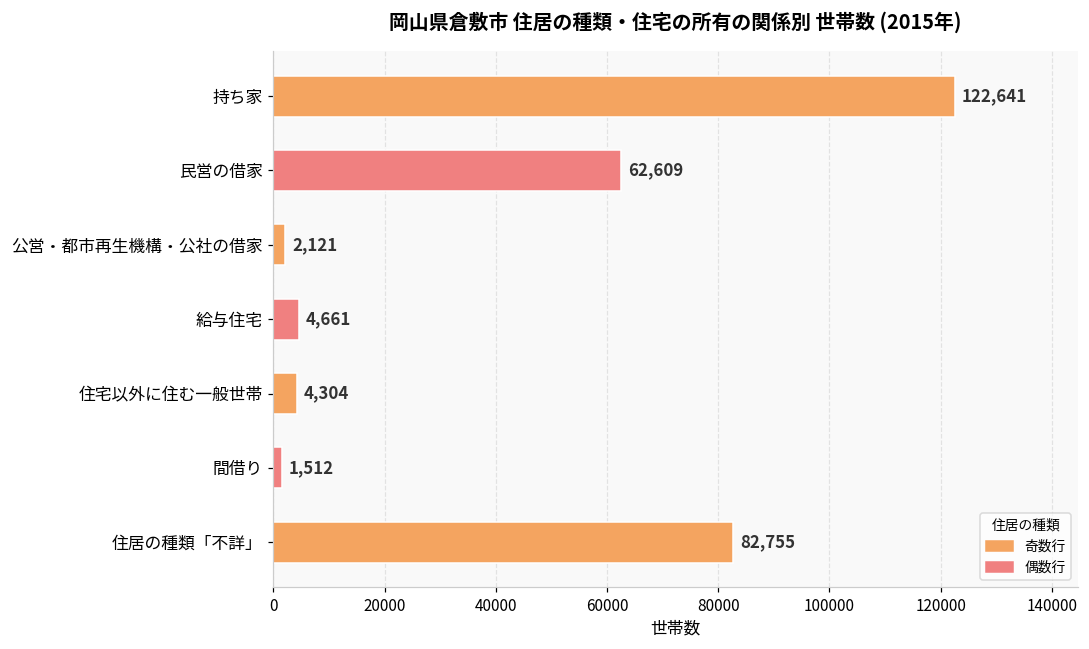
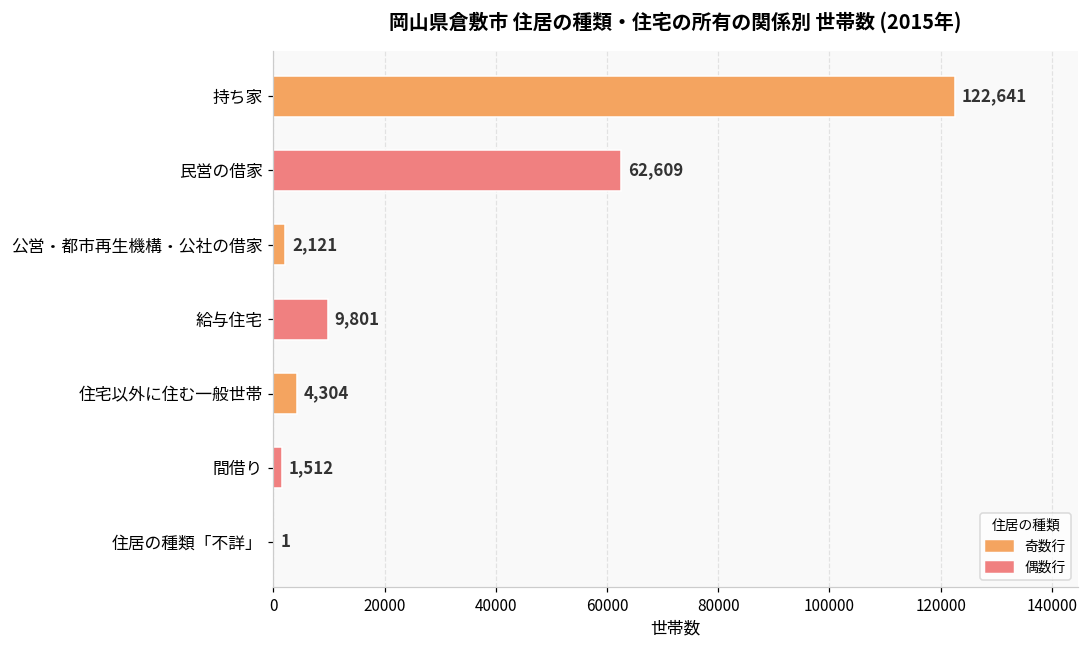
給与住宅: 4,661 -> 9,801
住居の種類「不詳」: 82,755 -> 1
